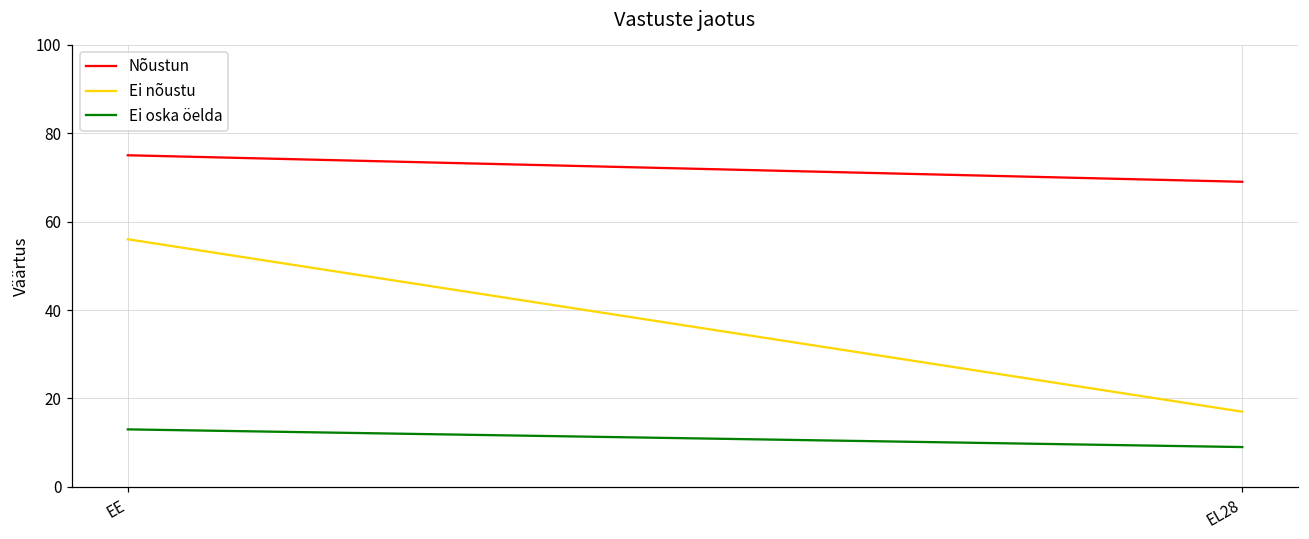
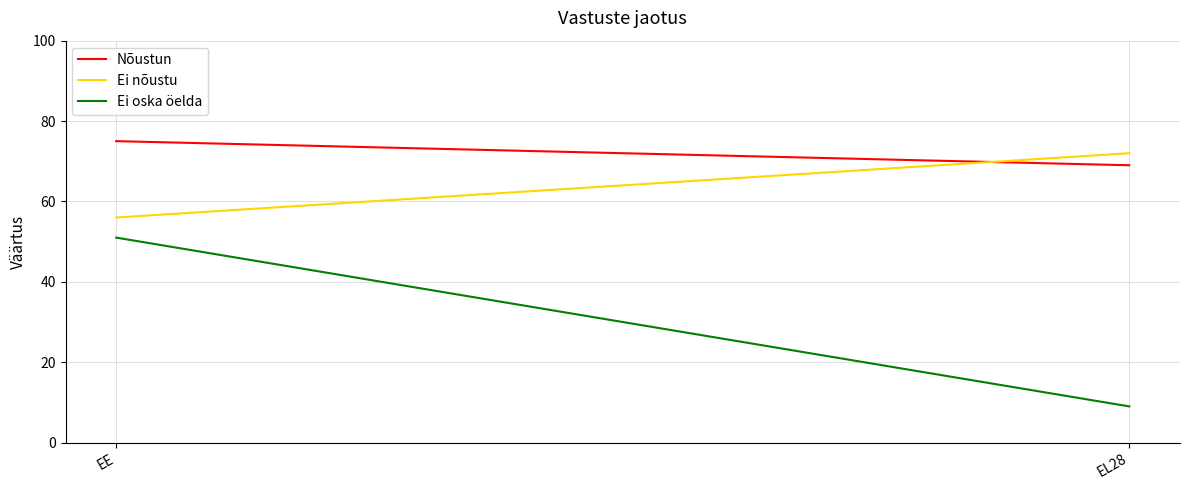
Ei oska öelda, EE: 13 -> 51
Ei nõustu, EL28: 17 -> 72
